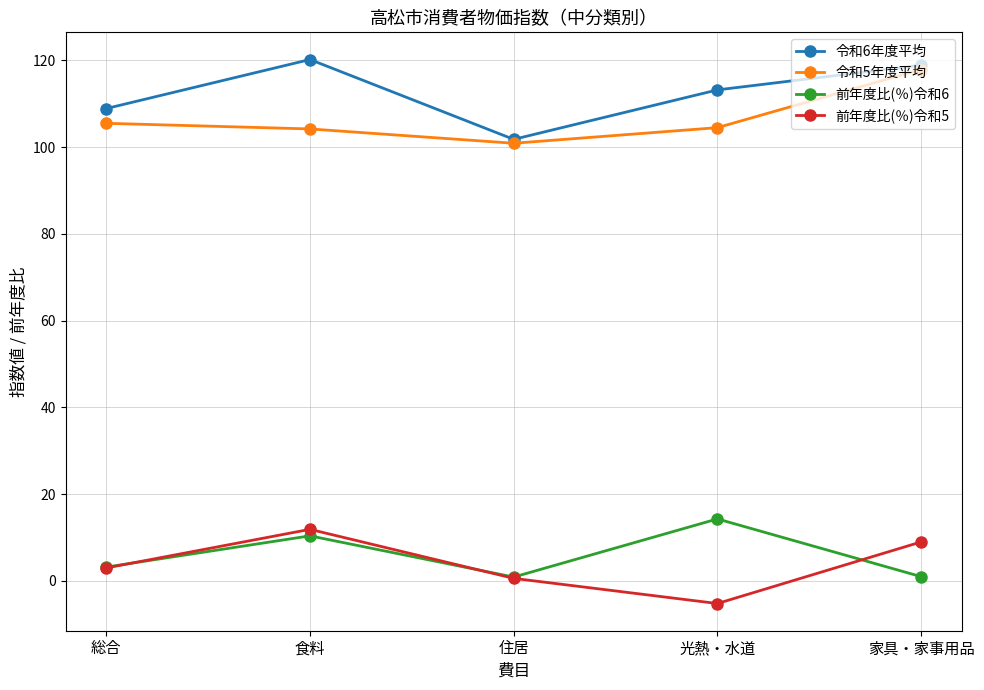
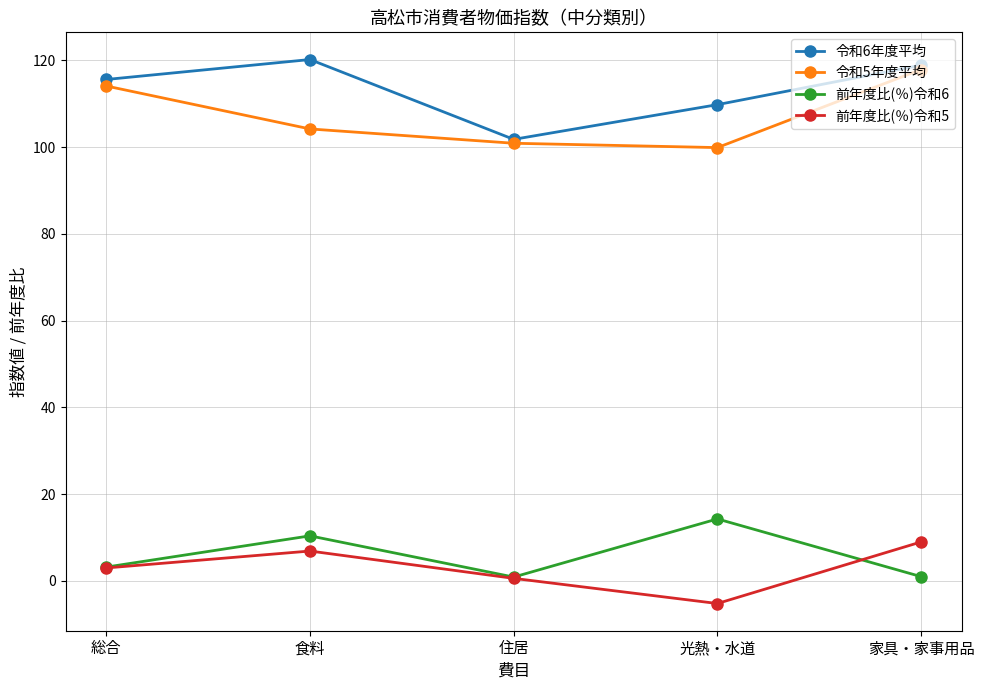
令和6年度平均, 総合: 109 -> 116
令和5年度平均, 総合: 106 -> 114
前年度比(％)令和5, 食料: 12 -> 7
令和6年度平均, 光熱・水道: 113 -> 110
令和5年度平均, 光熱・水道: 105 -> 100
